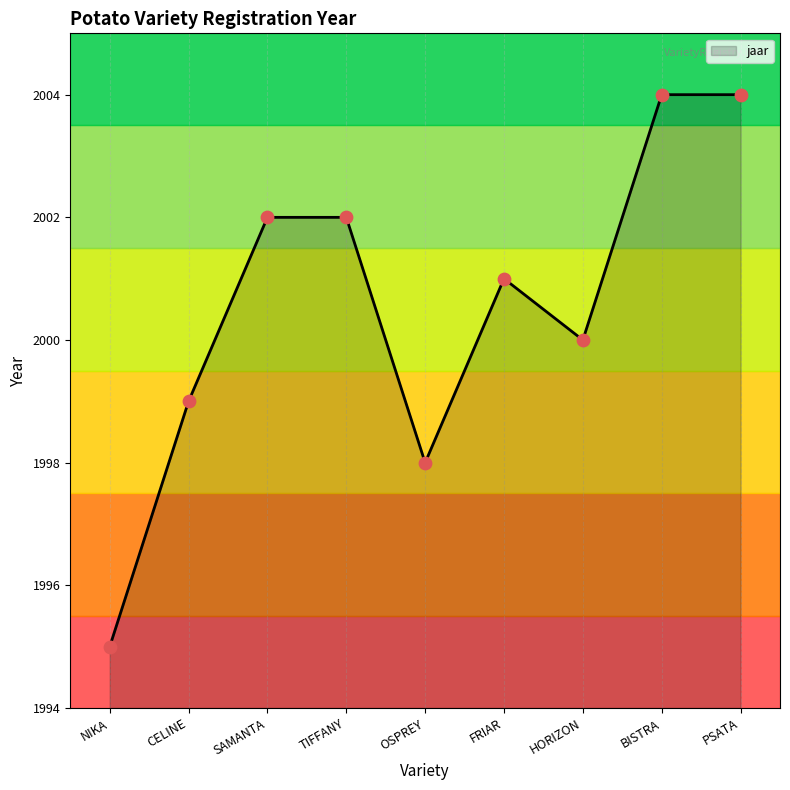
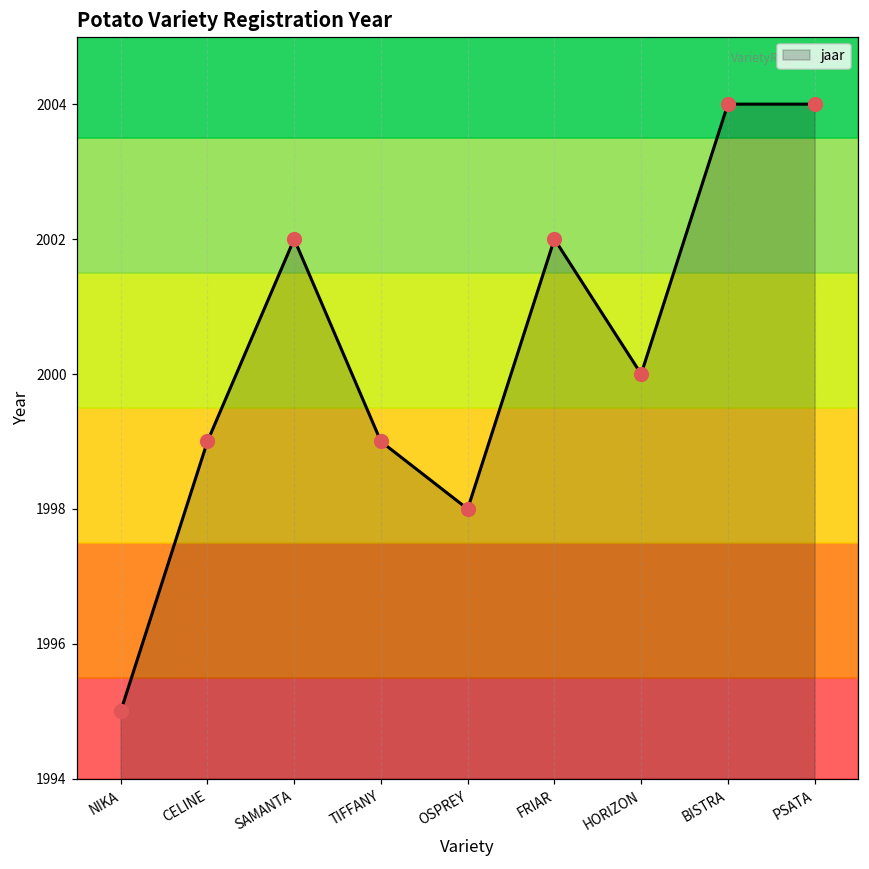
TIFFANY: 2002 -> 1999
FRIAR: 2001 -> 2002
